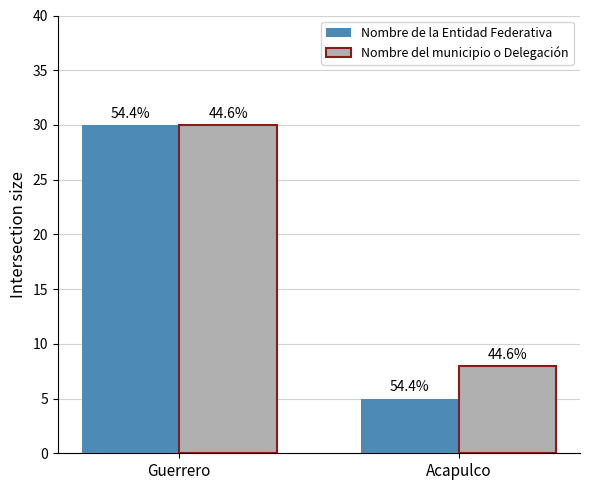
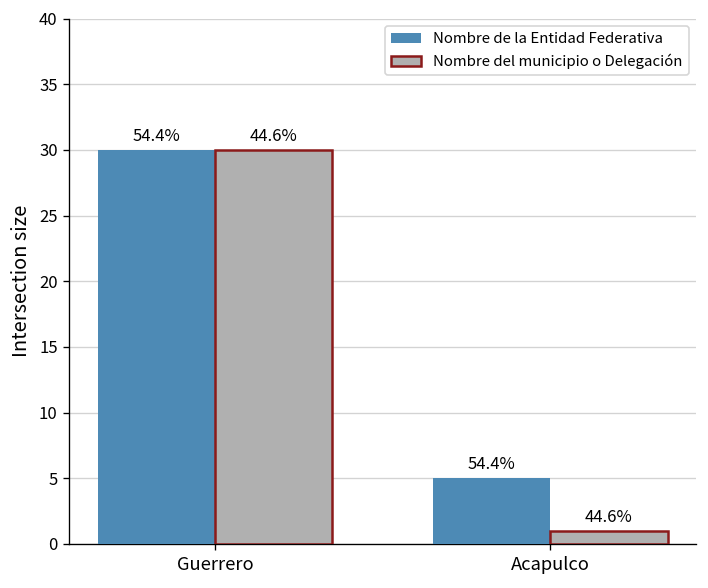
Nombre del municipio o Delegación, Acapulco: 8 -> 1
